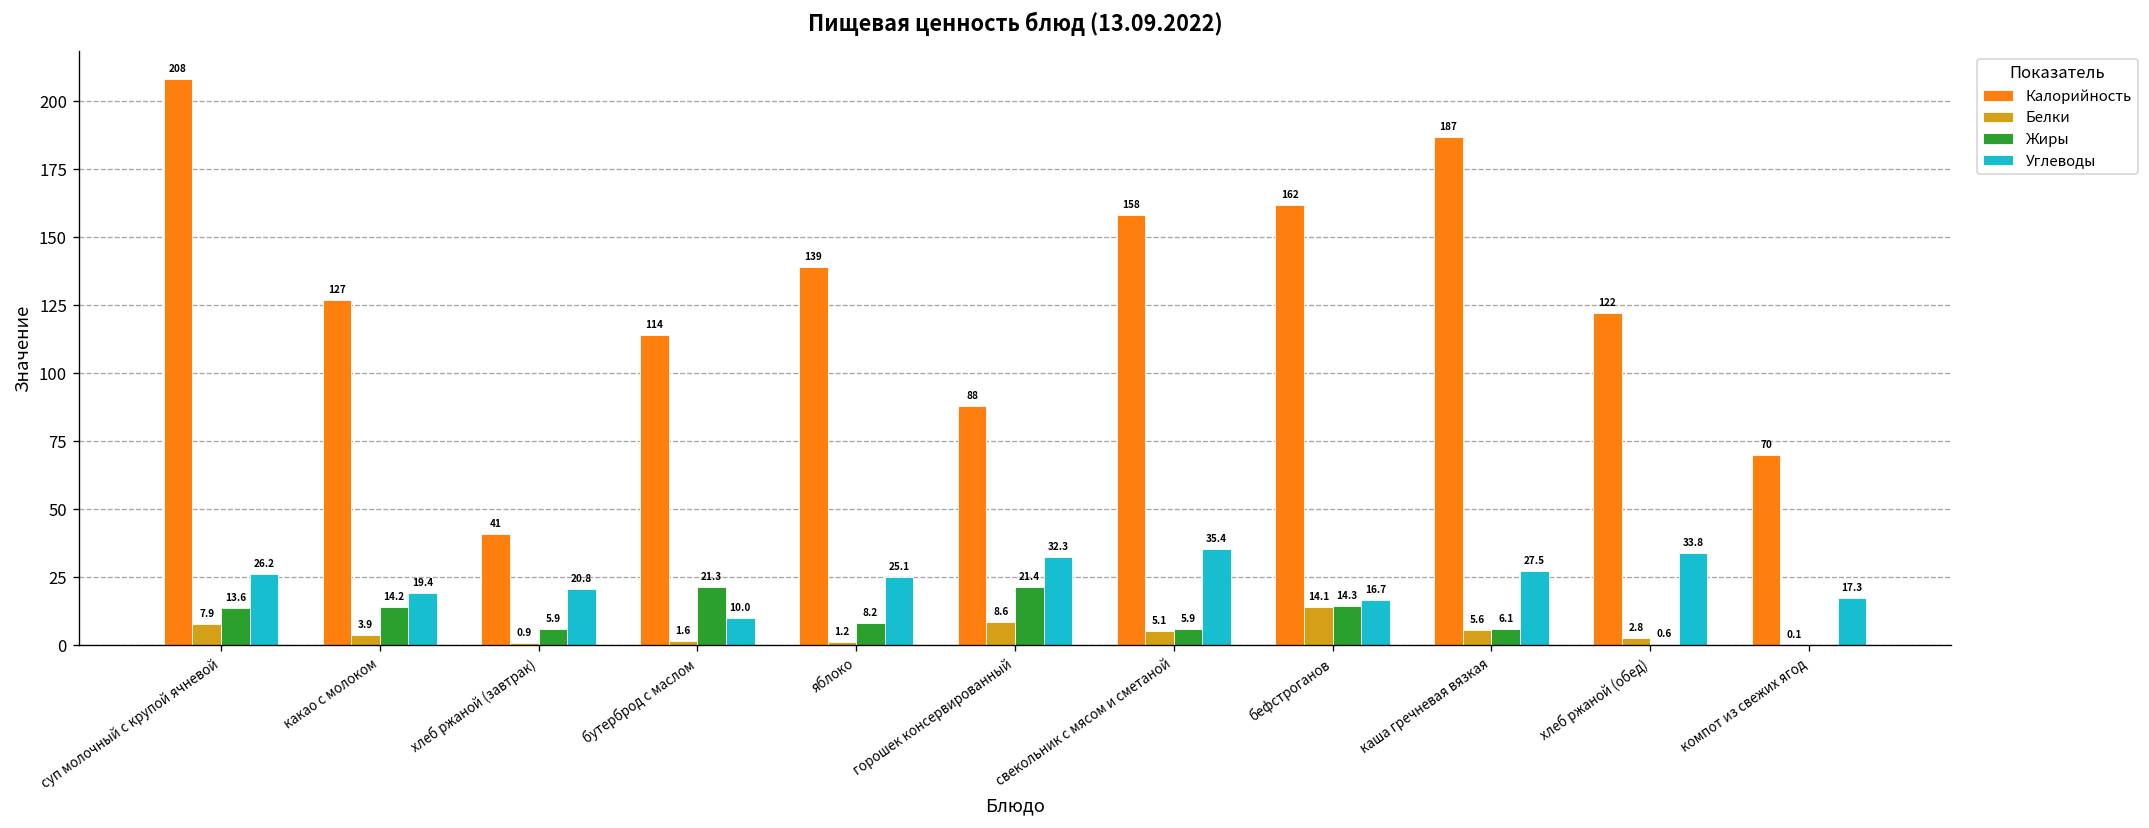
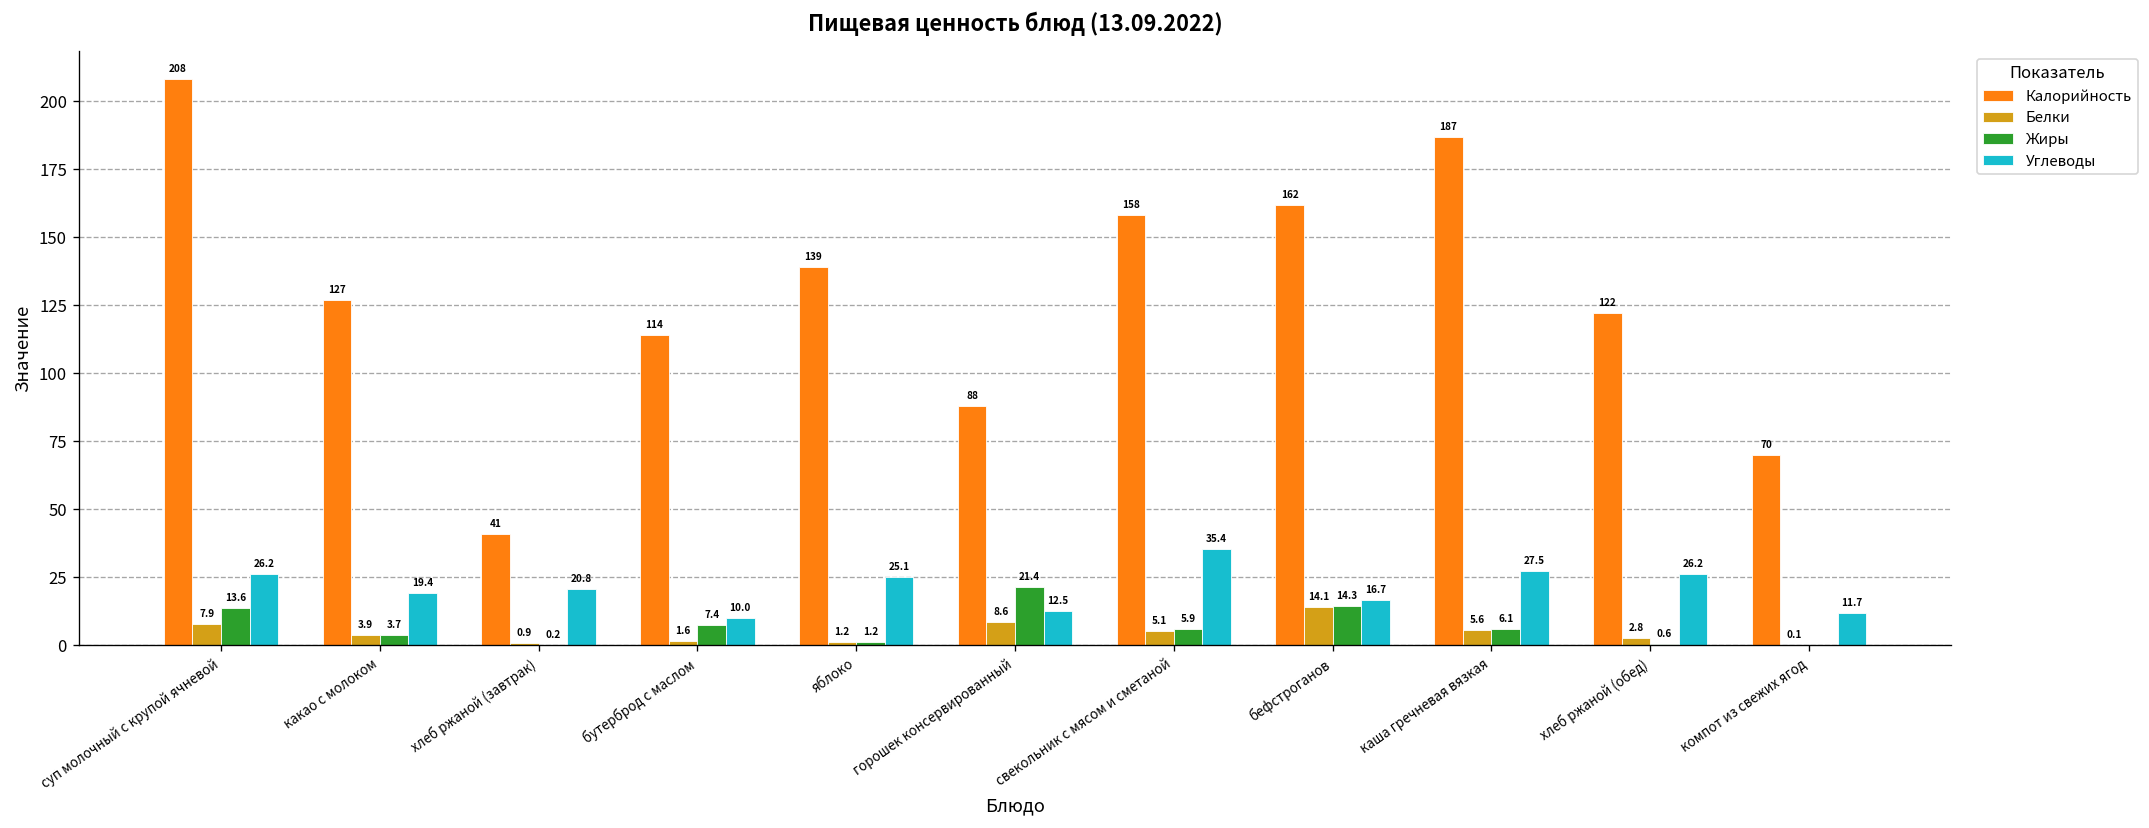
Жиры, какао с молоком: 14.2 -> 3.7
Жиры, хлеб ржаной (завтрак): 5.9 -> 0.2
Жиры, бутерброд с маслом: 21.3 -> 7.4
Жиры, яблоко: 8.2 -> 1.2
Углеводы, горошек консервированный: 32.3 -> 12.5
Углеводы, хлеб ржаной (обед): 33.8 -> 26.2
Углеводы, компот из свежих ягод: 17.3 -> 11.7
